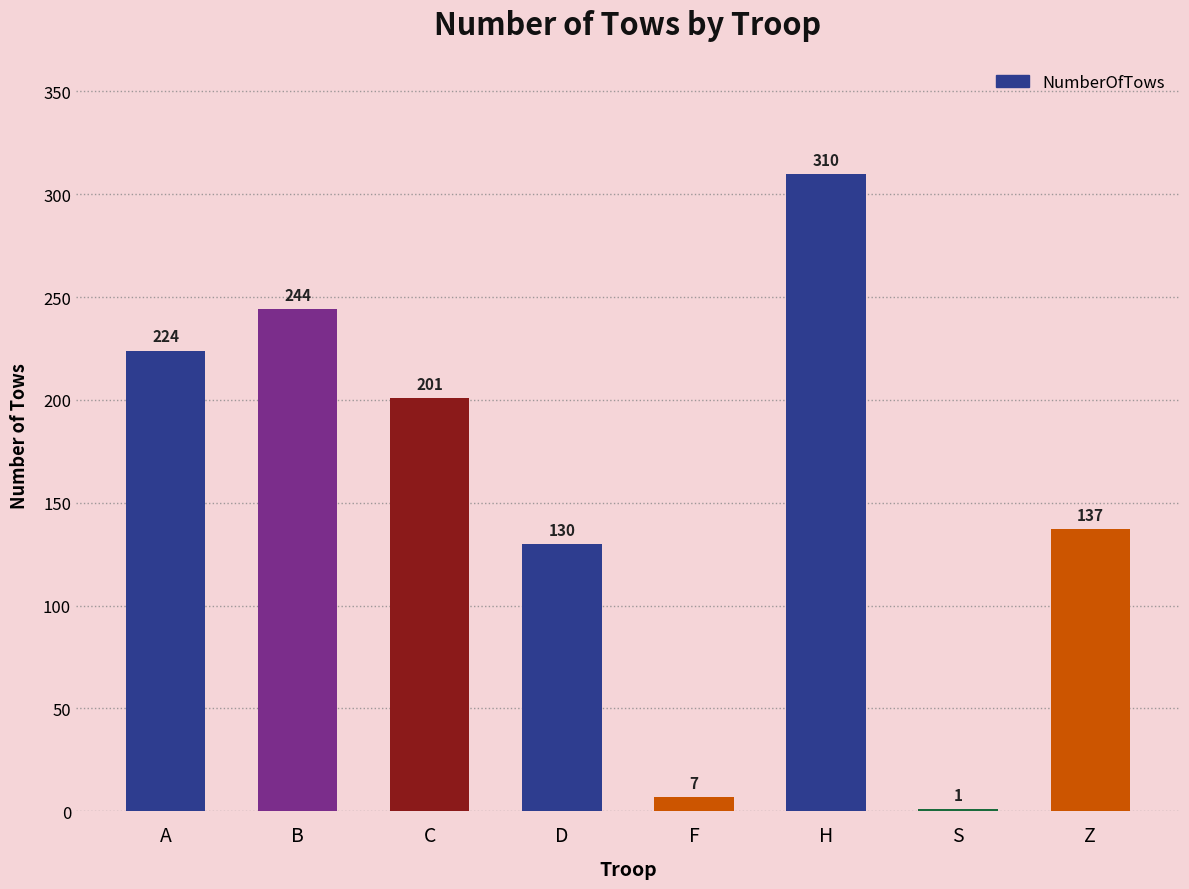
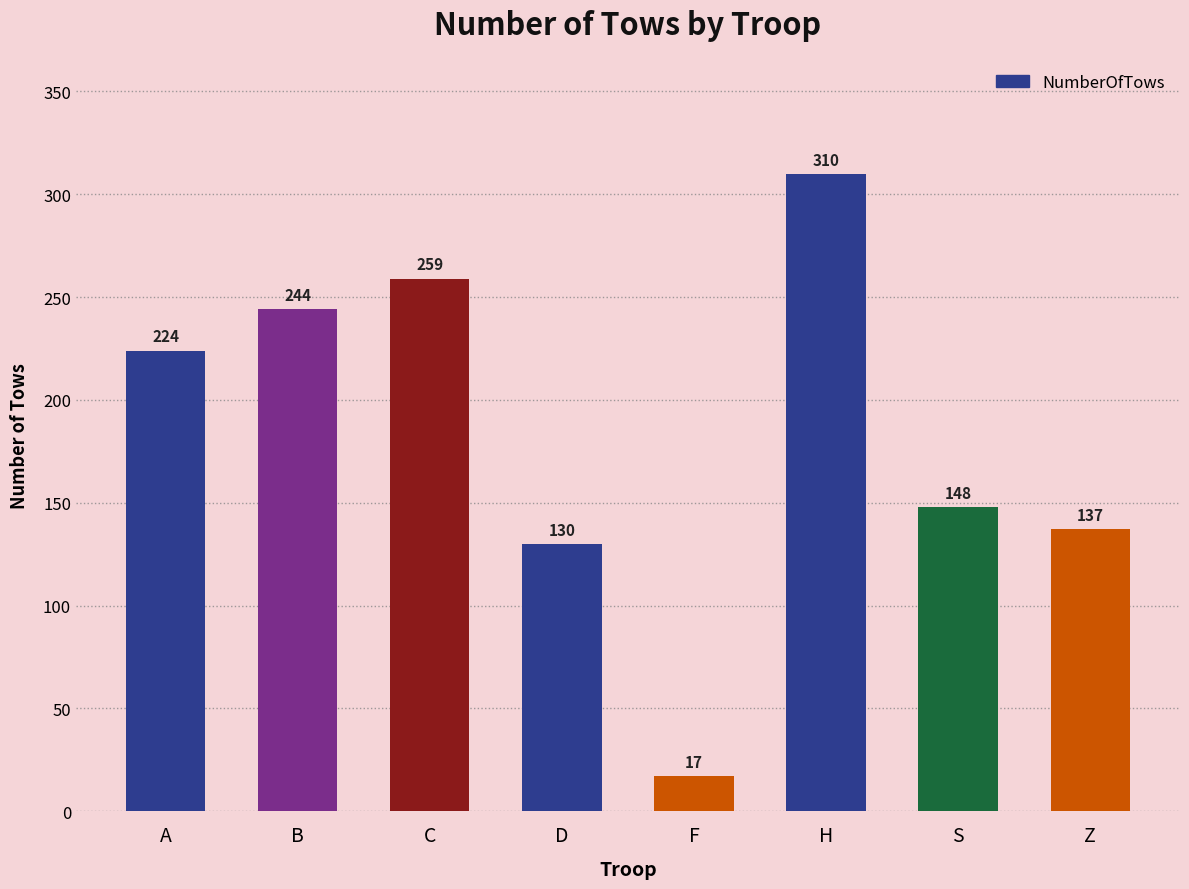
C: 201 -> 259
F: 7 -> 17
S: 1 -> 148
